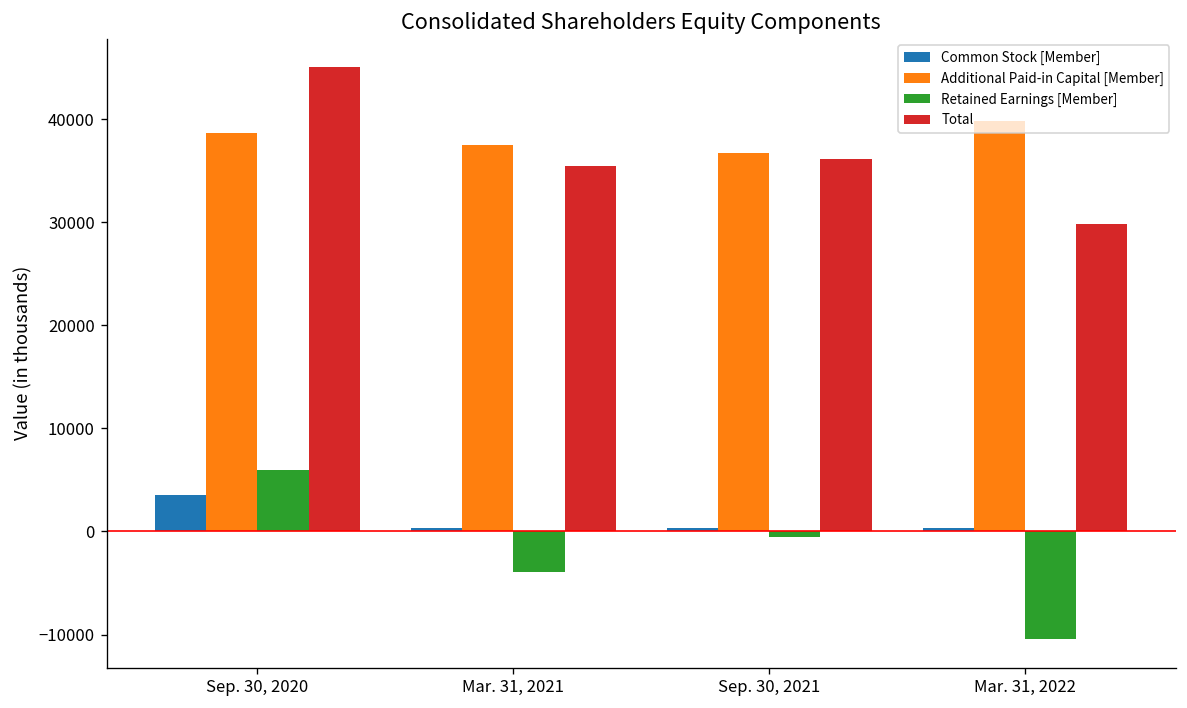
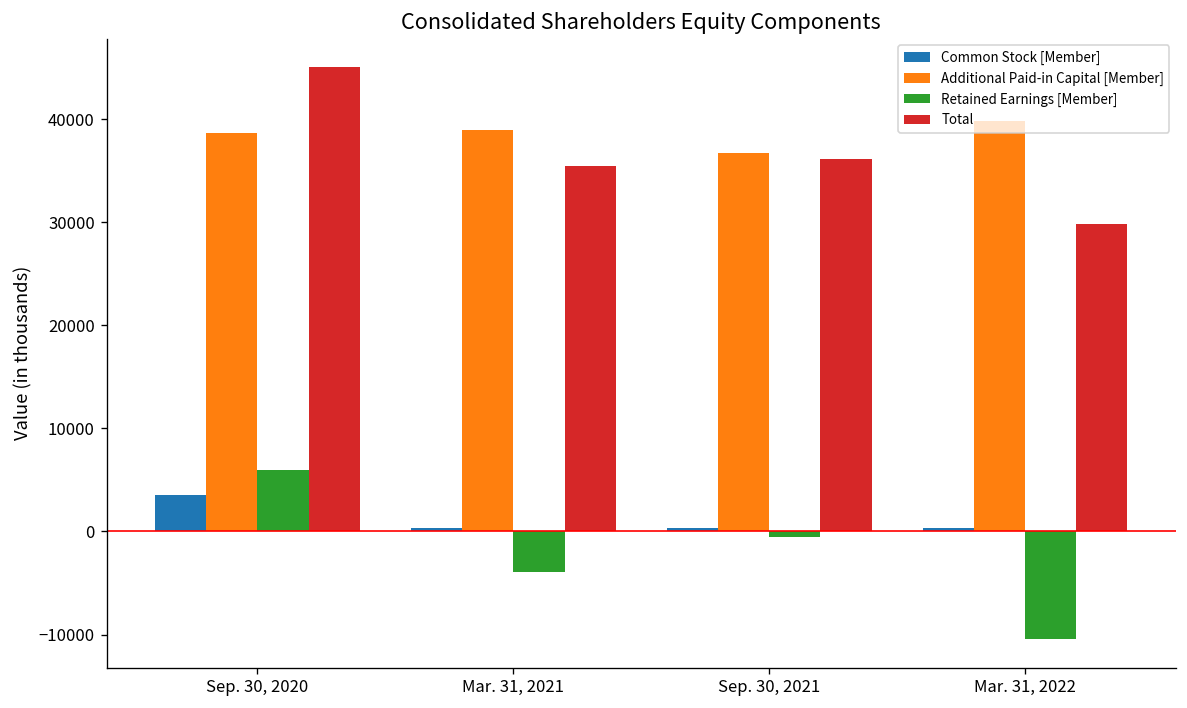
Additional Paid-in Capital [Member], Mar. 31, 2021: 37000 -> 39000
